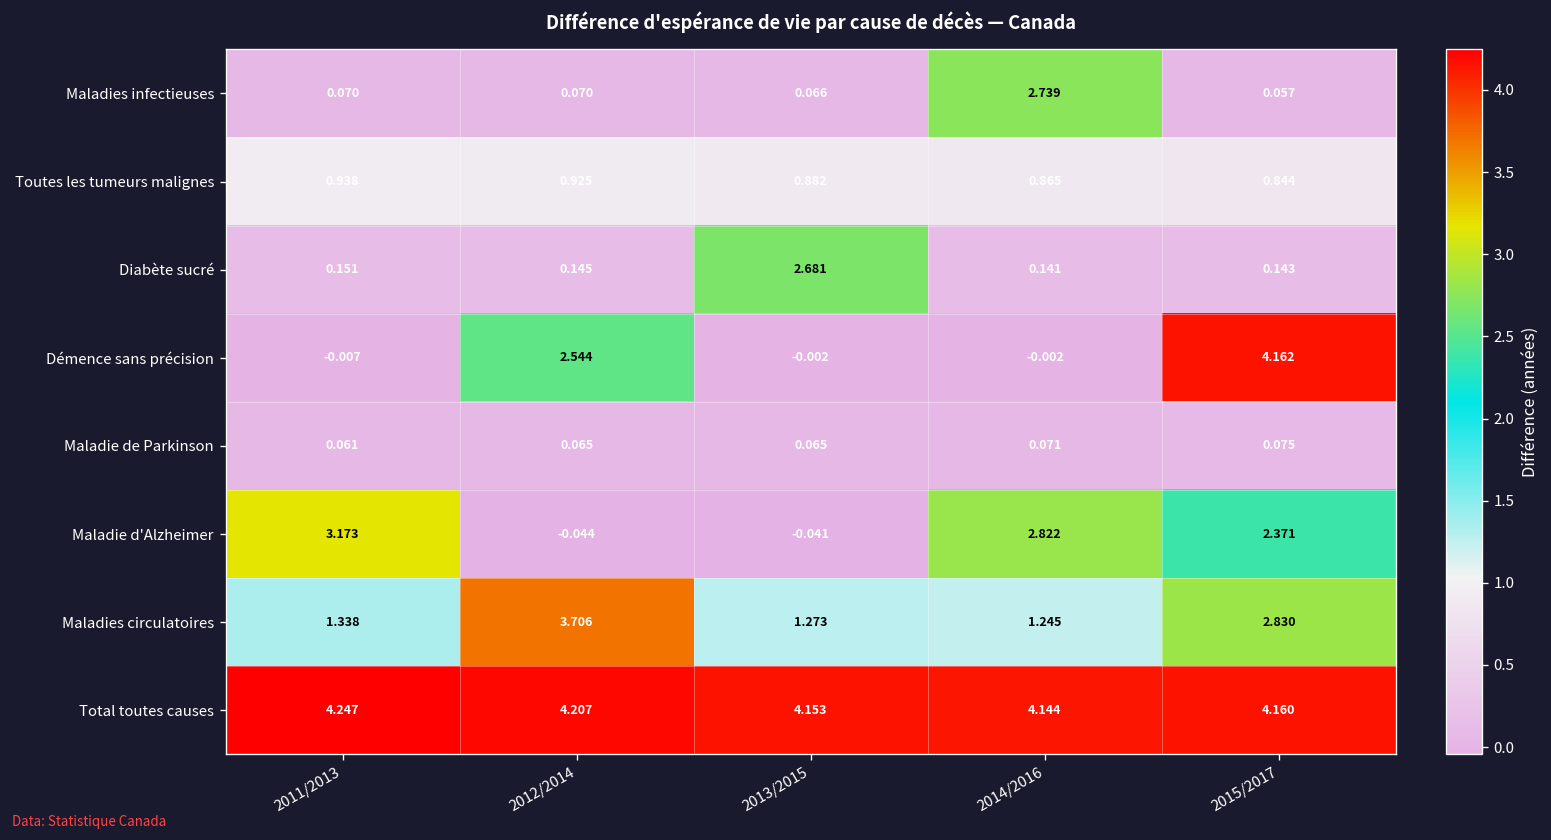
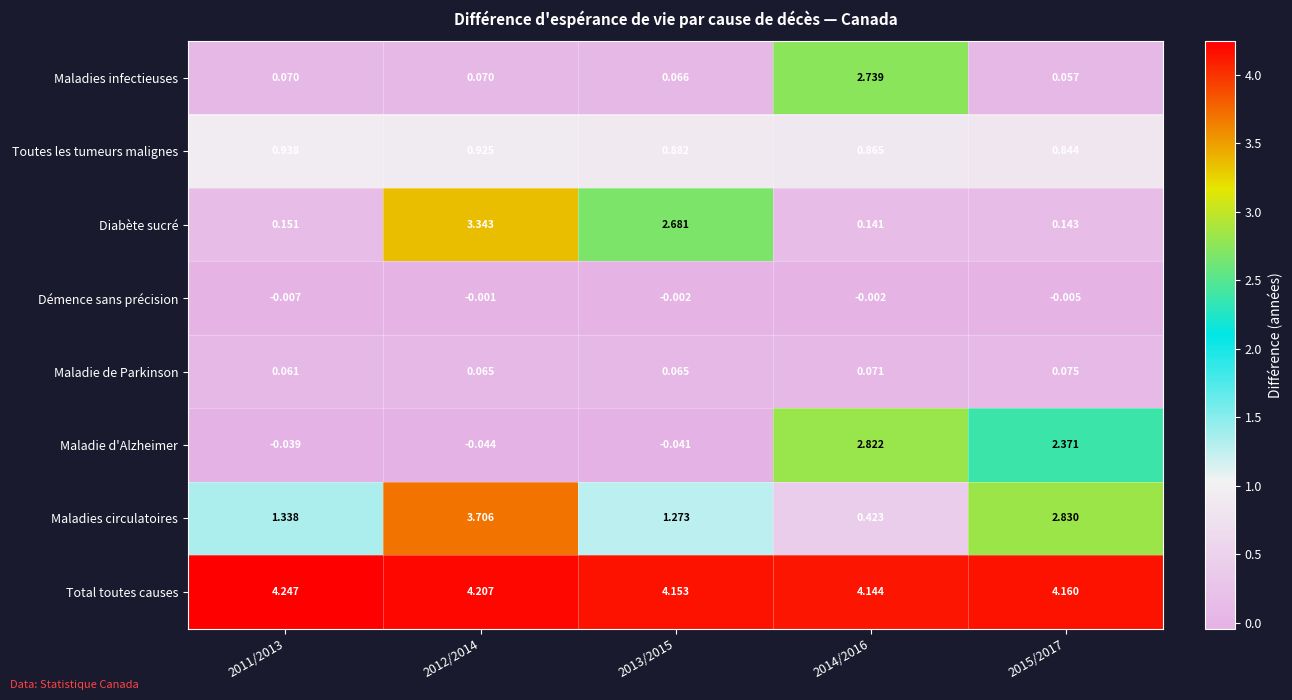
Diabète sucré, 2012/2014: 0.145 -> 3.343
Démence sans précision, 2012/2014: 2.544 -> -0.001
Démence sans précision, 2015/2017: 4.162 -> -0.005
Maladie d'Alzheimer, 2011/2013: 3.173 -> -0.039
Maladies circulatoires, 2014/2016: 1.245 -> 0.423
